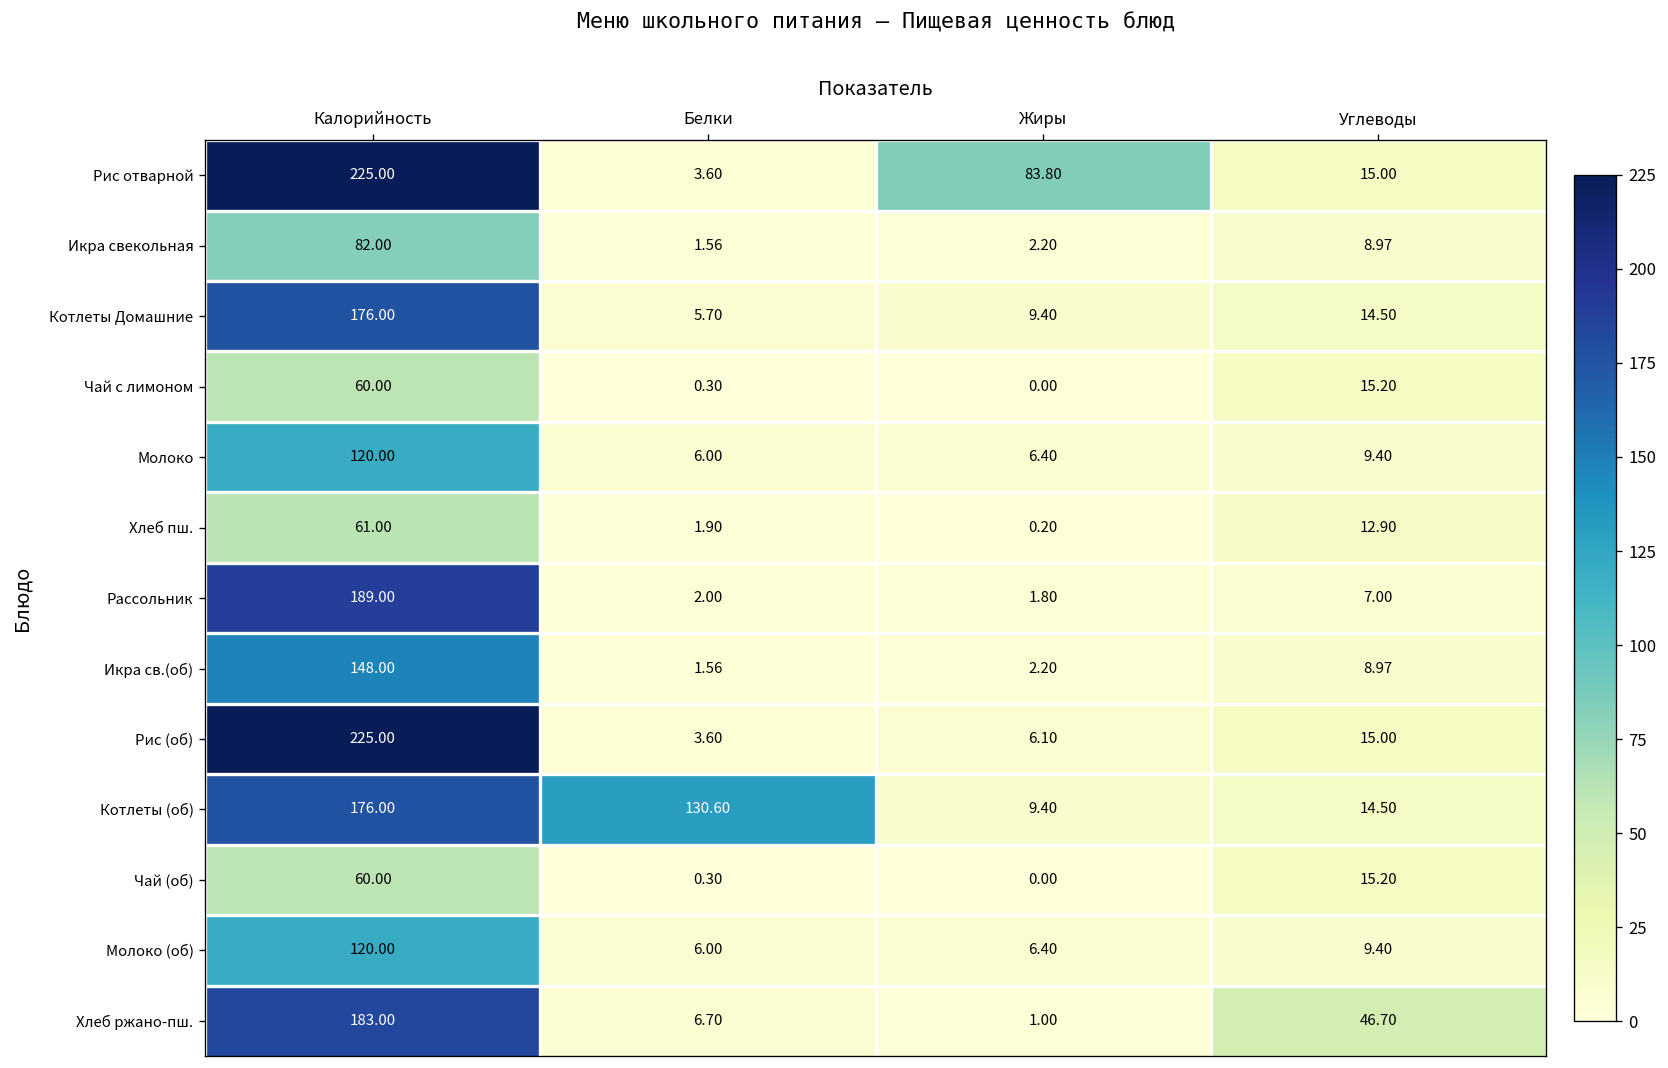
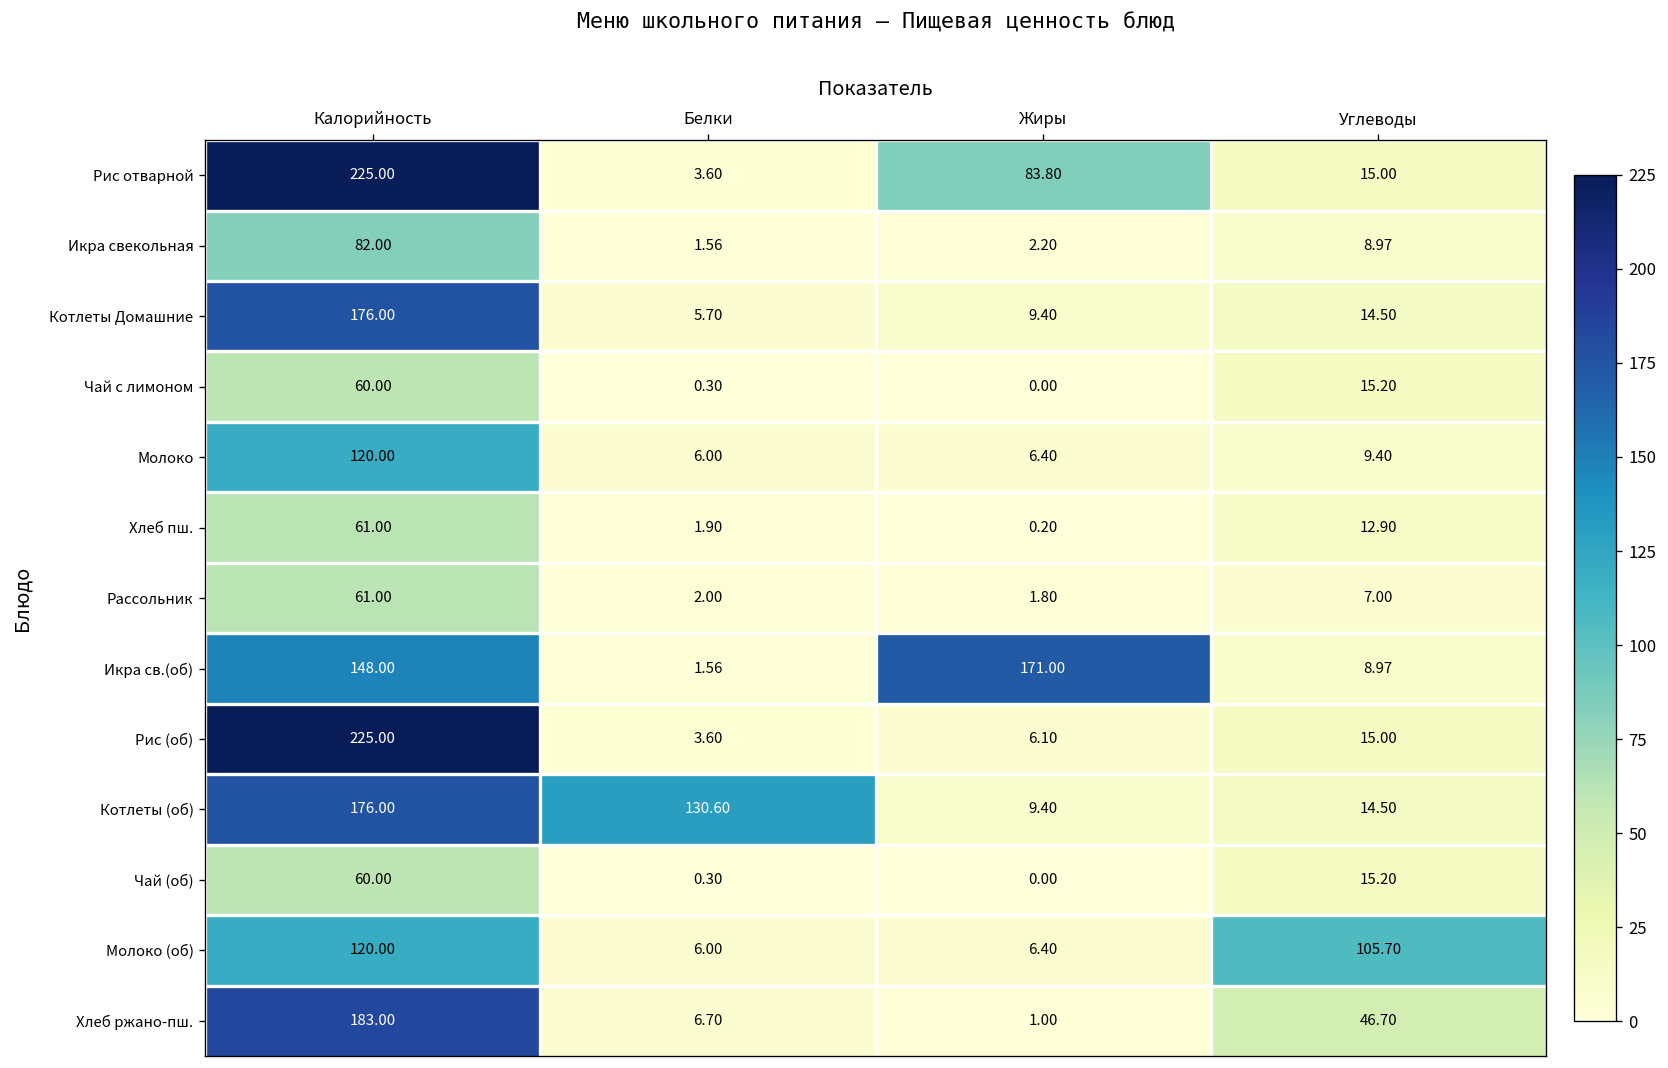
Рассольник, Калорийность: 189.00 -> 61.00
Икра св.(об), Жиры: 2.20 -> 171.00
Молоко (об), Углеводы: 9.40 -> 105.70
